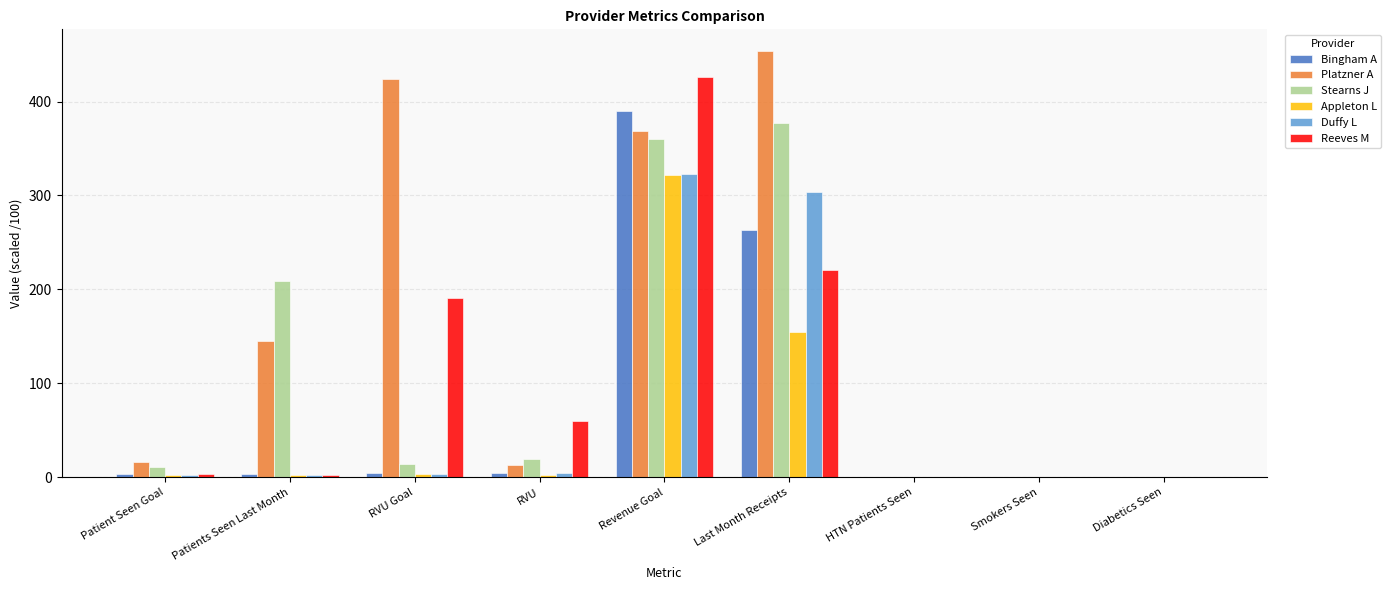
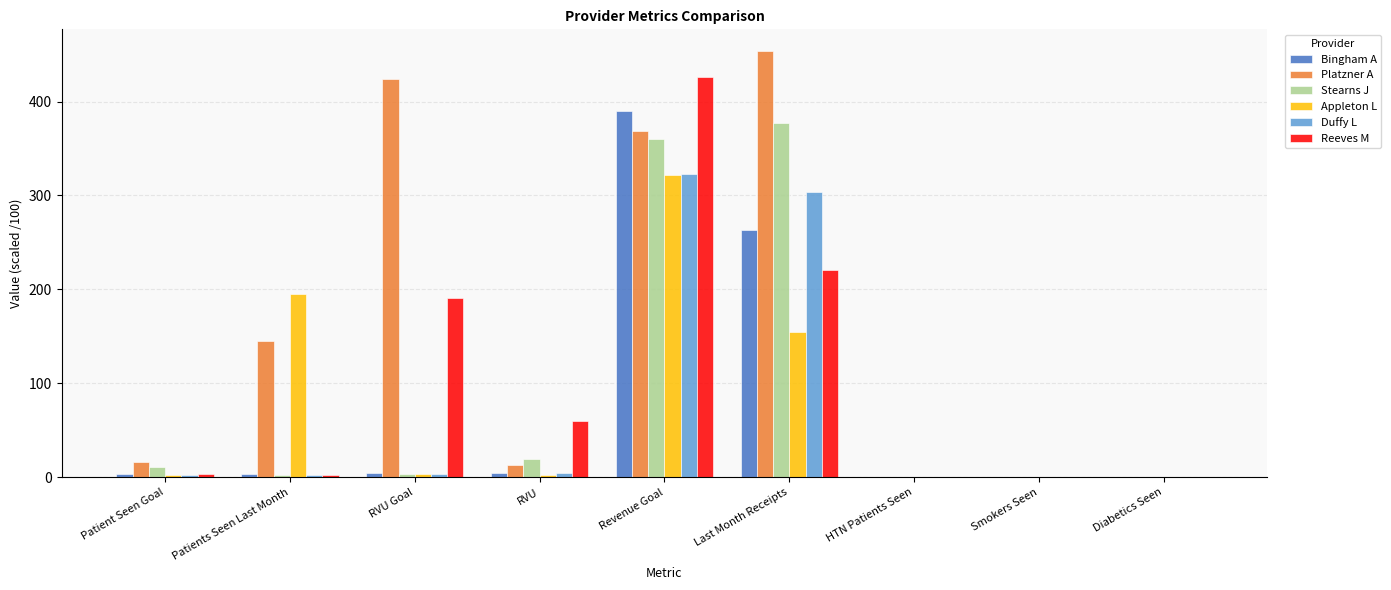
Stearns J, Patients Seen Last Month: 210 -> 0
Appleton L, Patients Seen Last Month: 0 -> 200
Stearns J, RVU Goal: 10 -> 0
